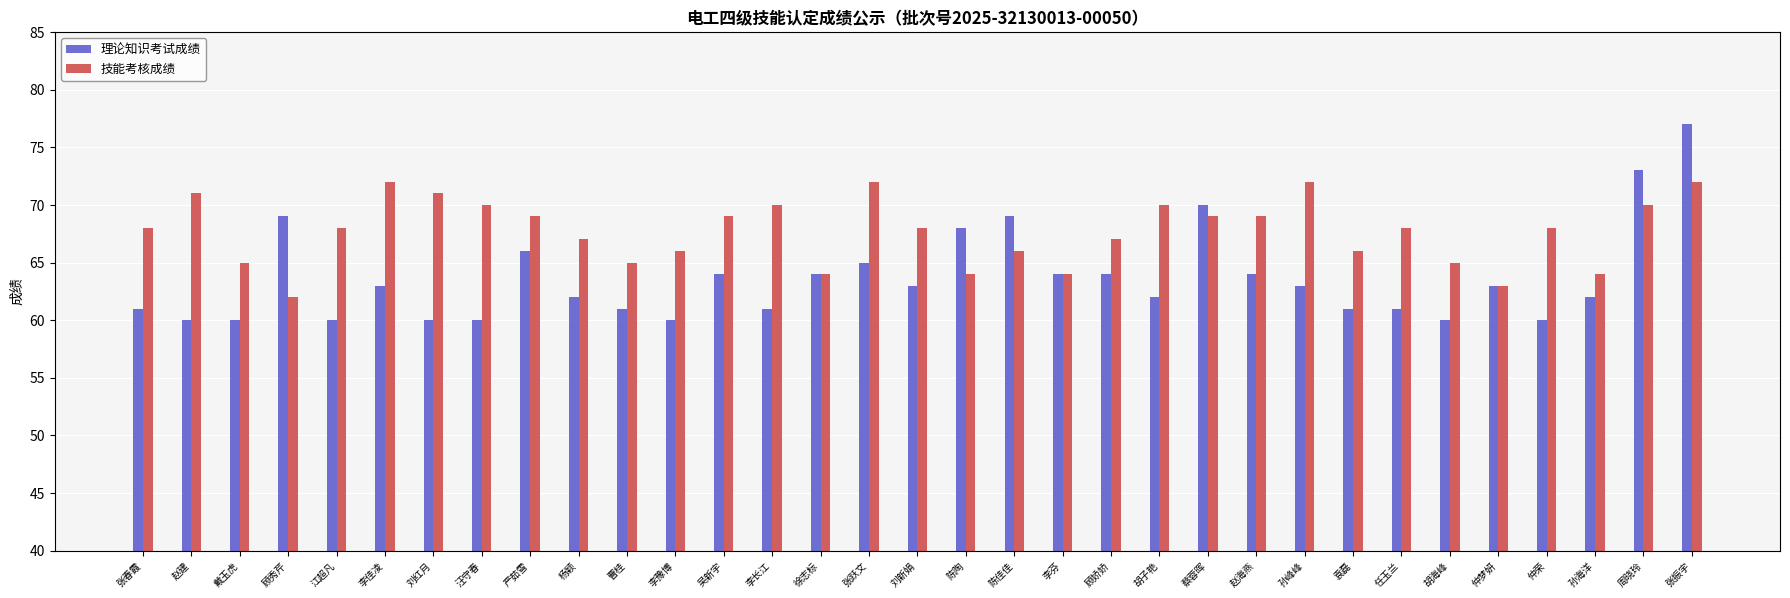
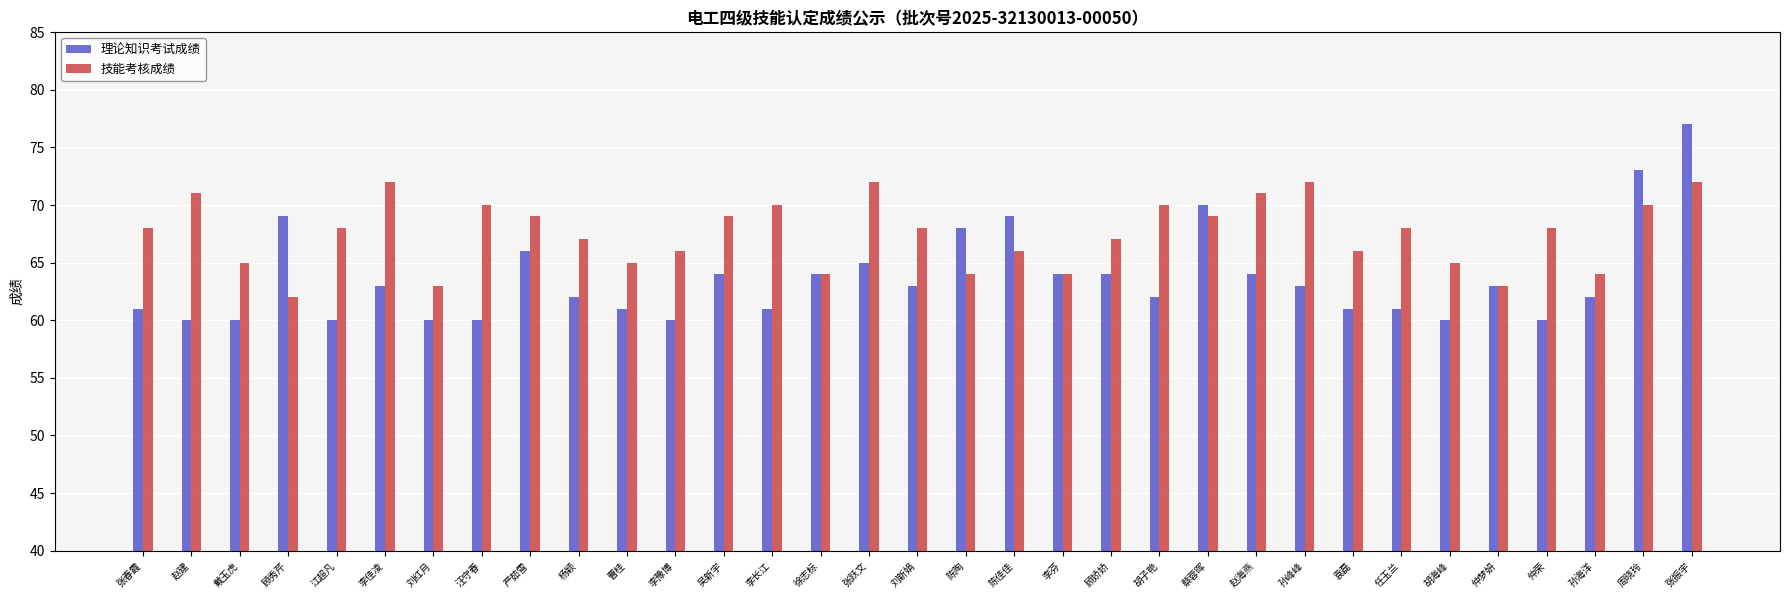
技能考核成绩, 刘红月: 71 -> 63
技能考核成绩, 赵海燕: 69 -> 71
